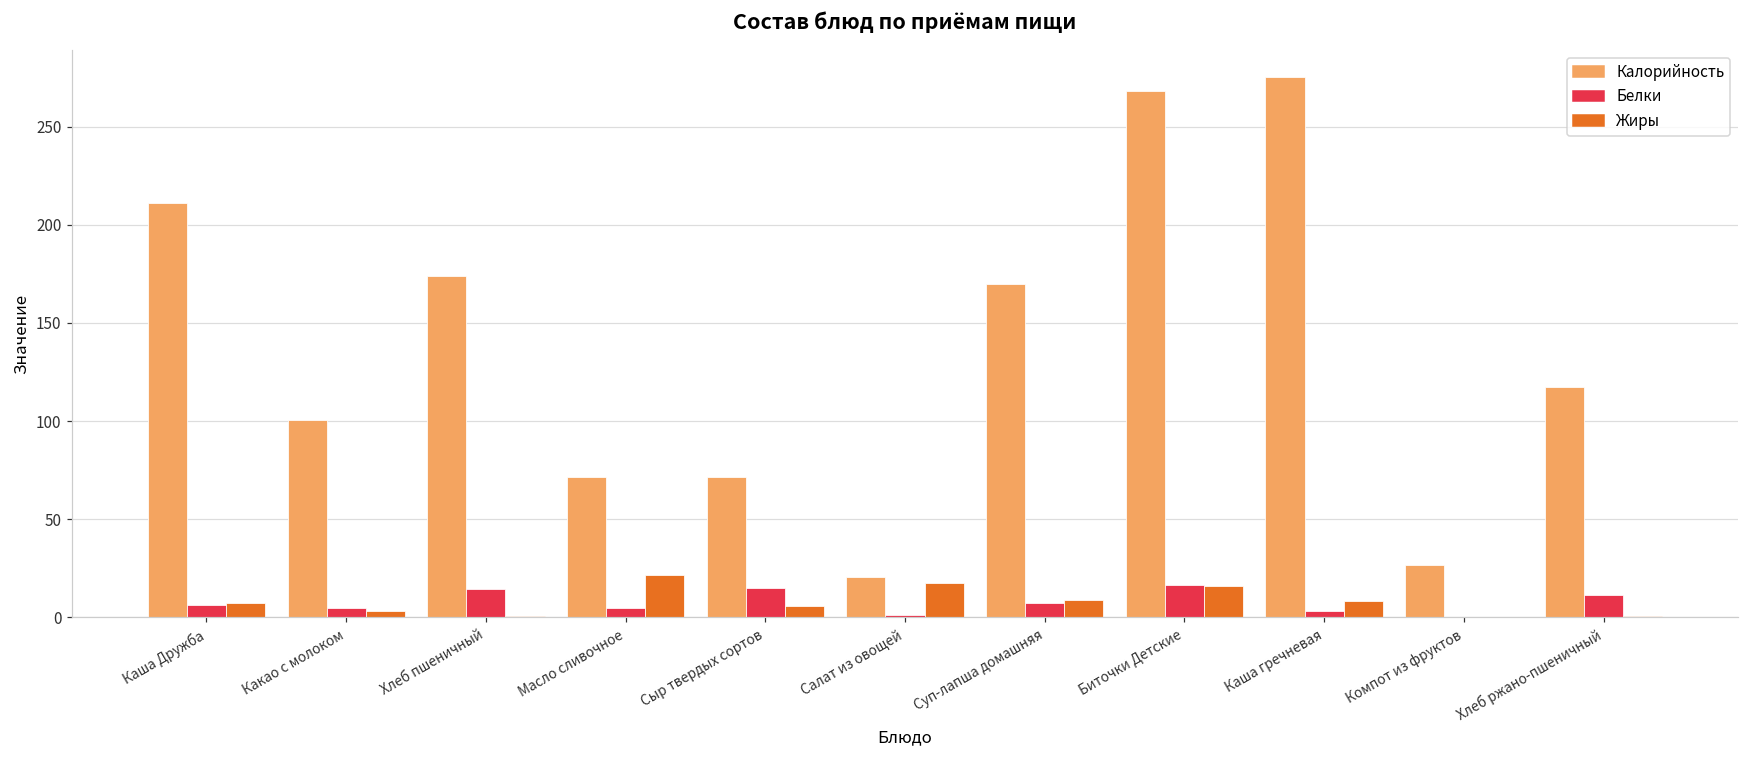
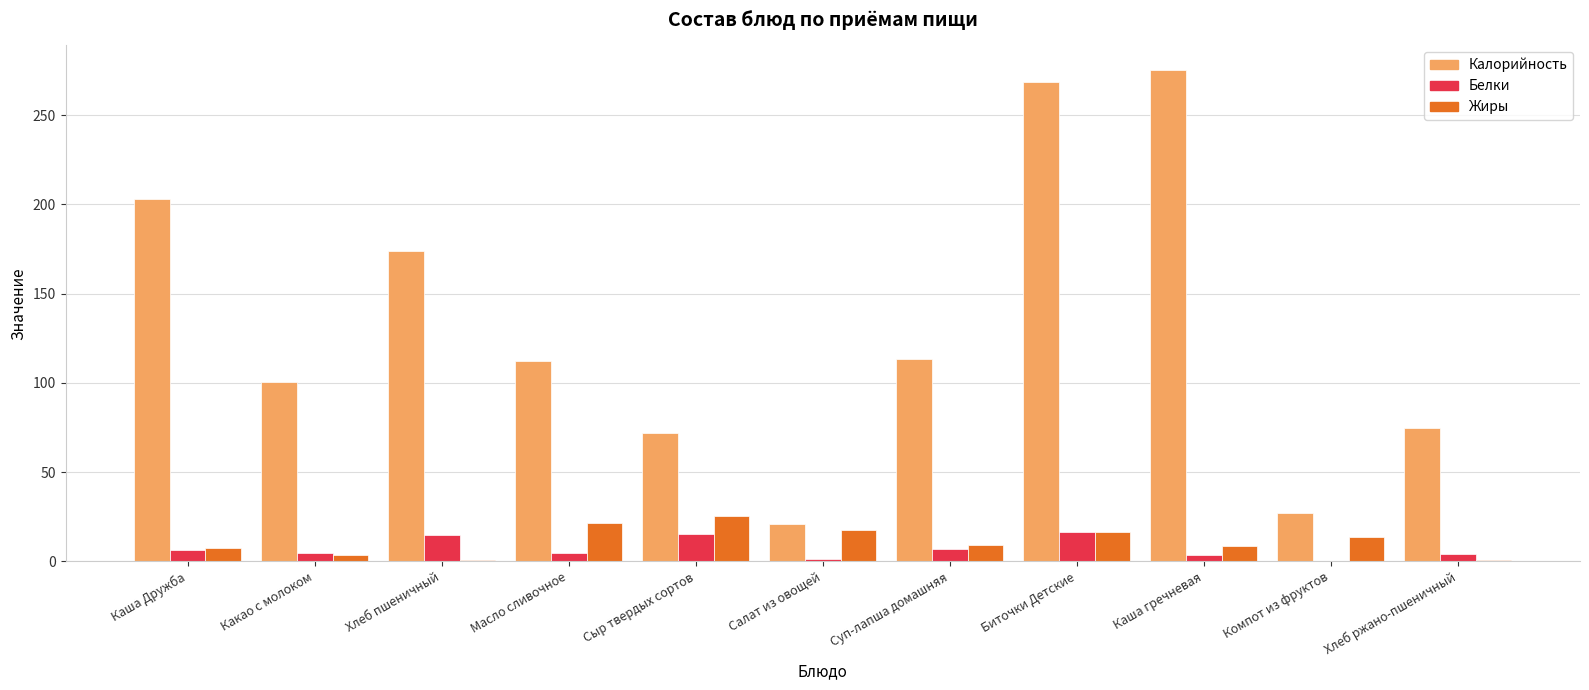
Калорийность, Каша Дружба: 211 -> 203
Калорийность, Масло сливочное: 72 -> 112
Жиры, Сыр твердых сортов: 6 -> 25
Калорийность, Суп-лапша домашняя: 170 -> 114
Жиры, Компот из фруктов: 0 -> 14
Калорийность, Хлеб ржано-пшеничный: 117 -> 75
Белки, Хлеб ржано-пшеничный: 11 -> 4
